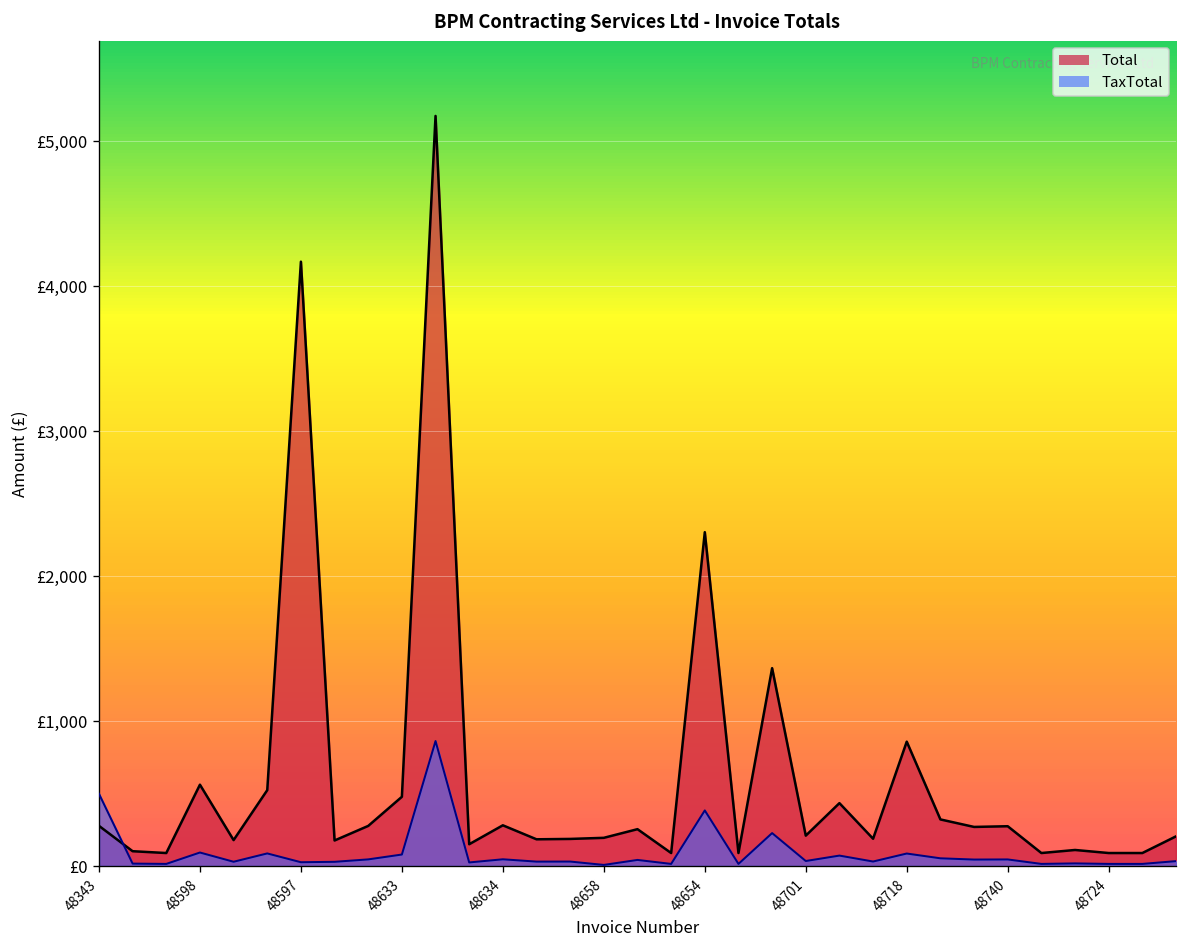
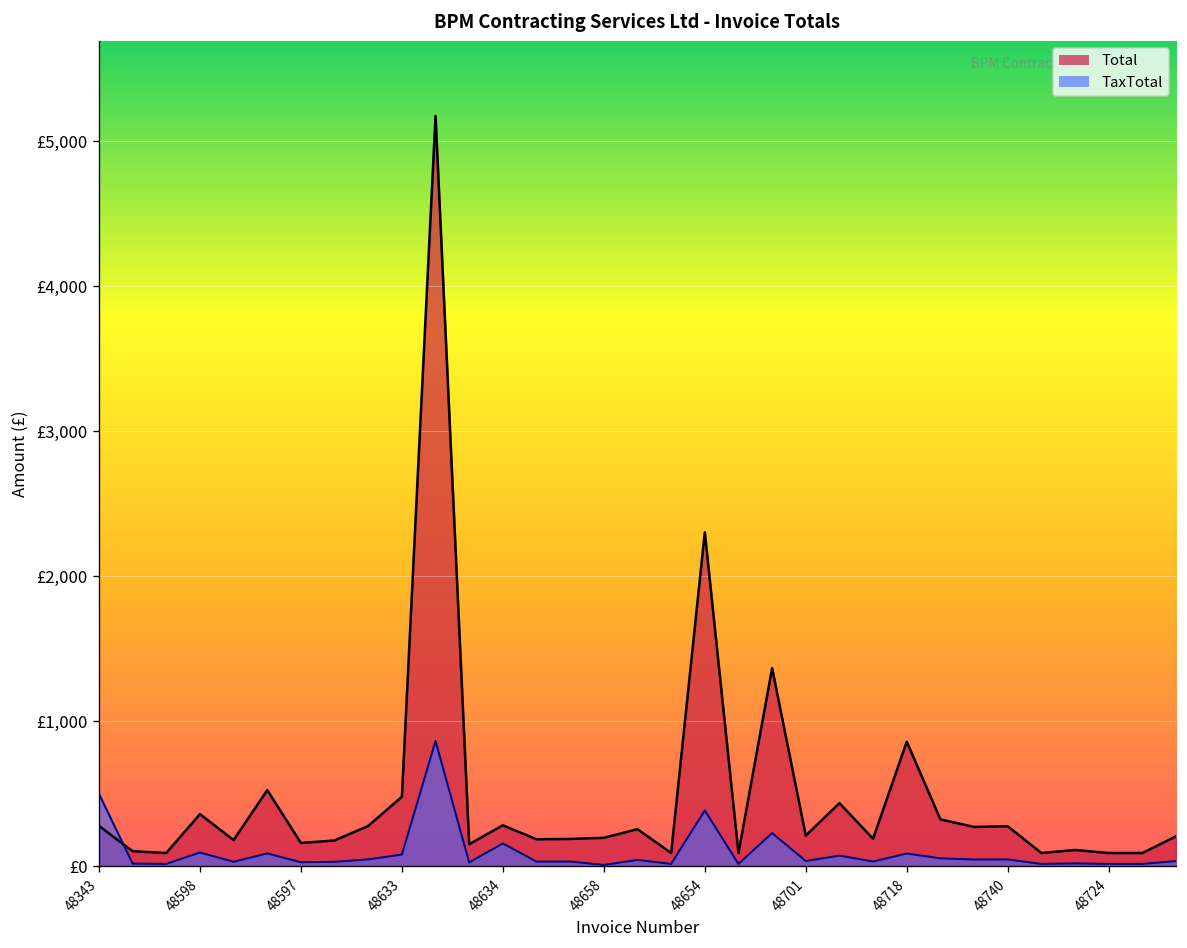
Total, 48598: £560 -> £360
Total, 48597: £4,170 -> £160
TaxTotal, 48634: £50 -> £160
